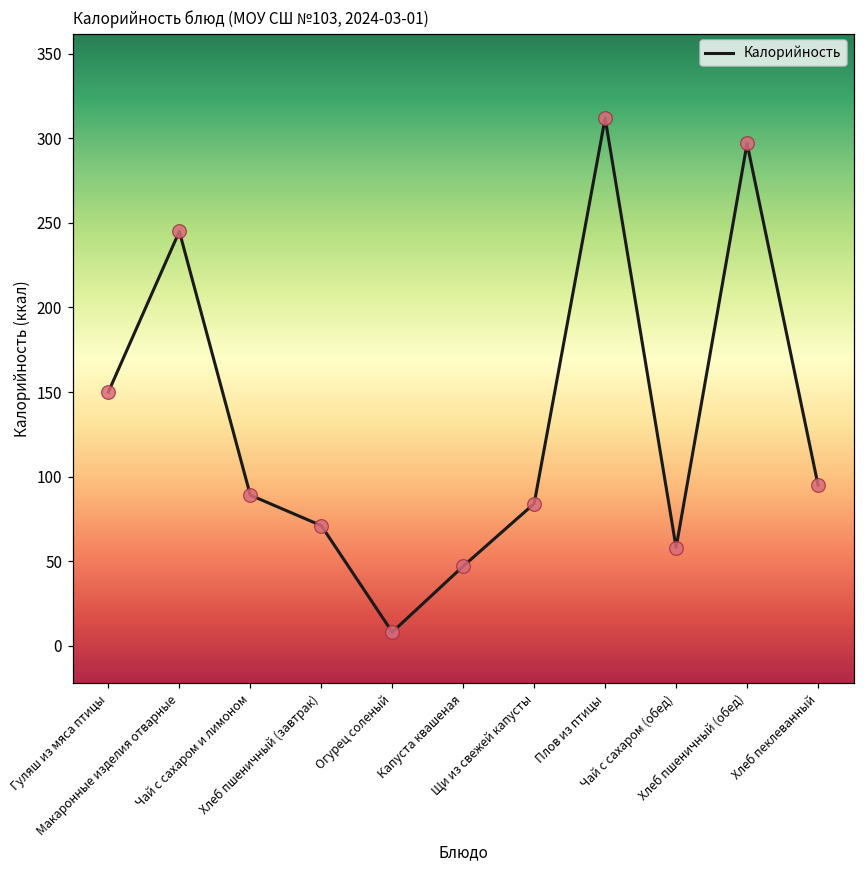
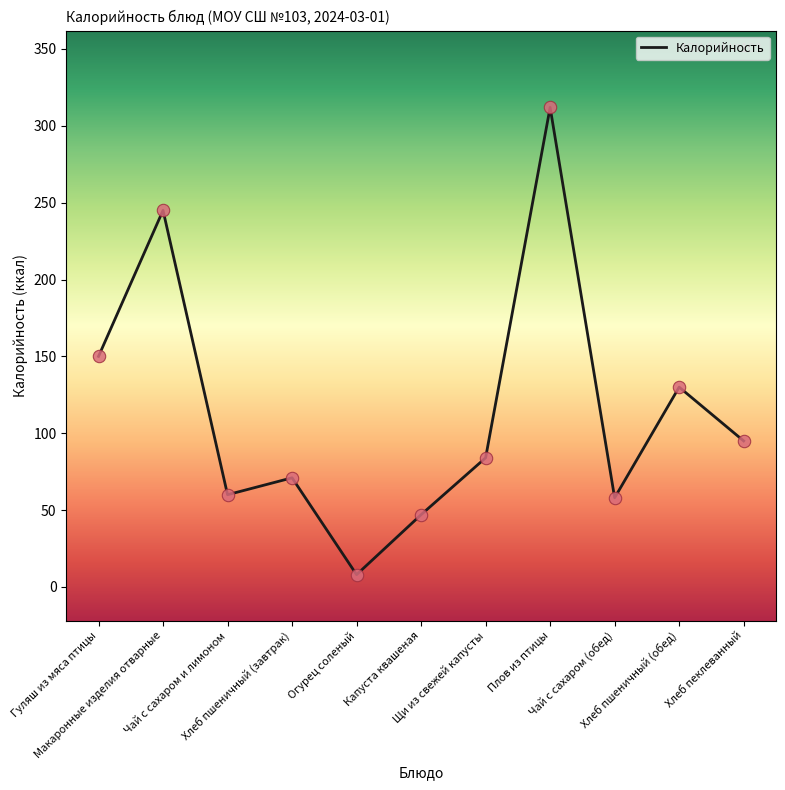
Чай с сахаром и лимоном: 89 -> 60
Хлеб пшеничный (обед): 297 -> 130
